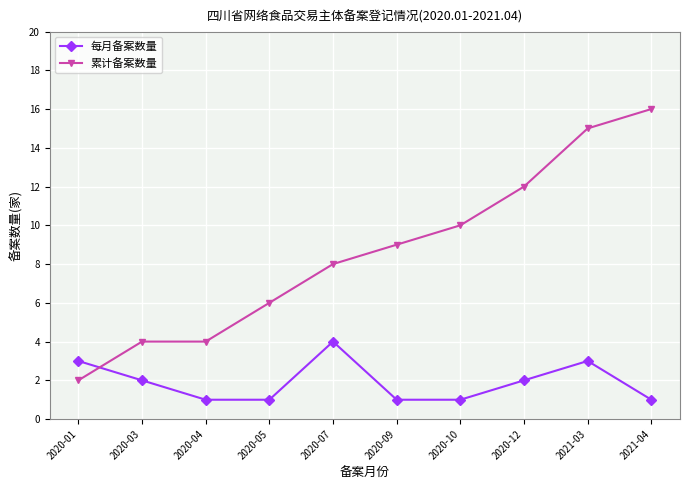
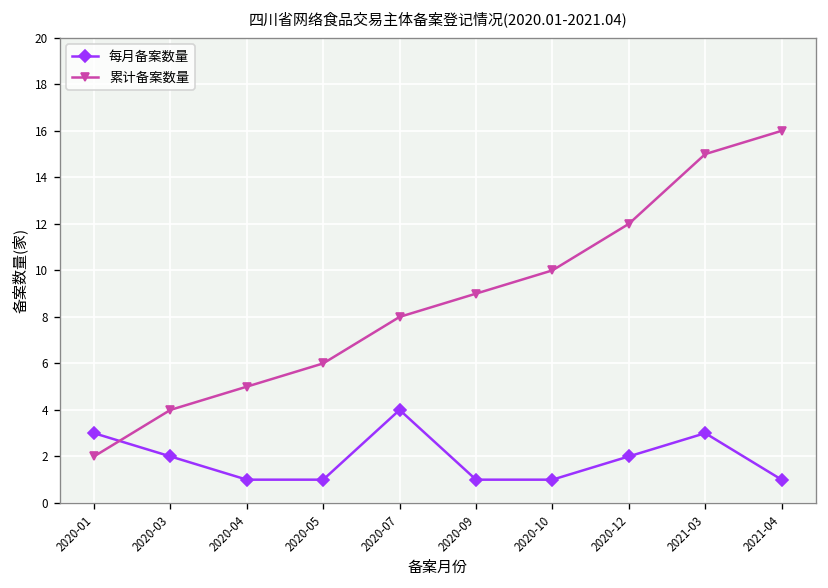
累计备案数量, 2020-04: 4 -> 5
